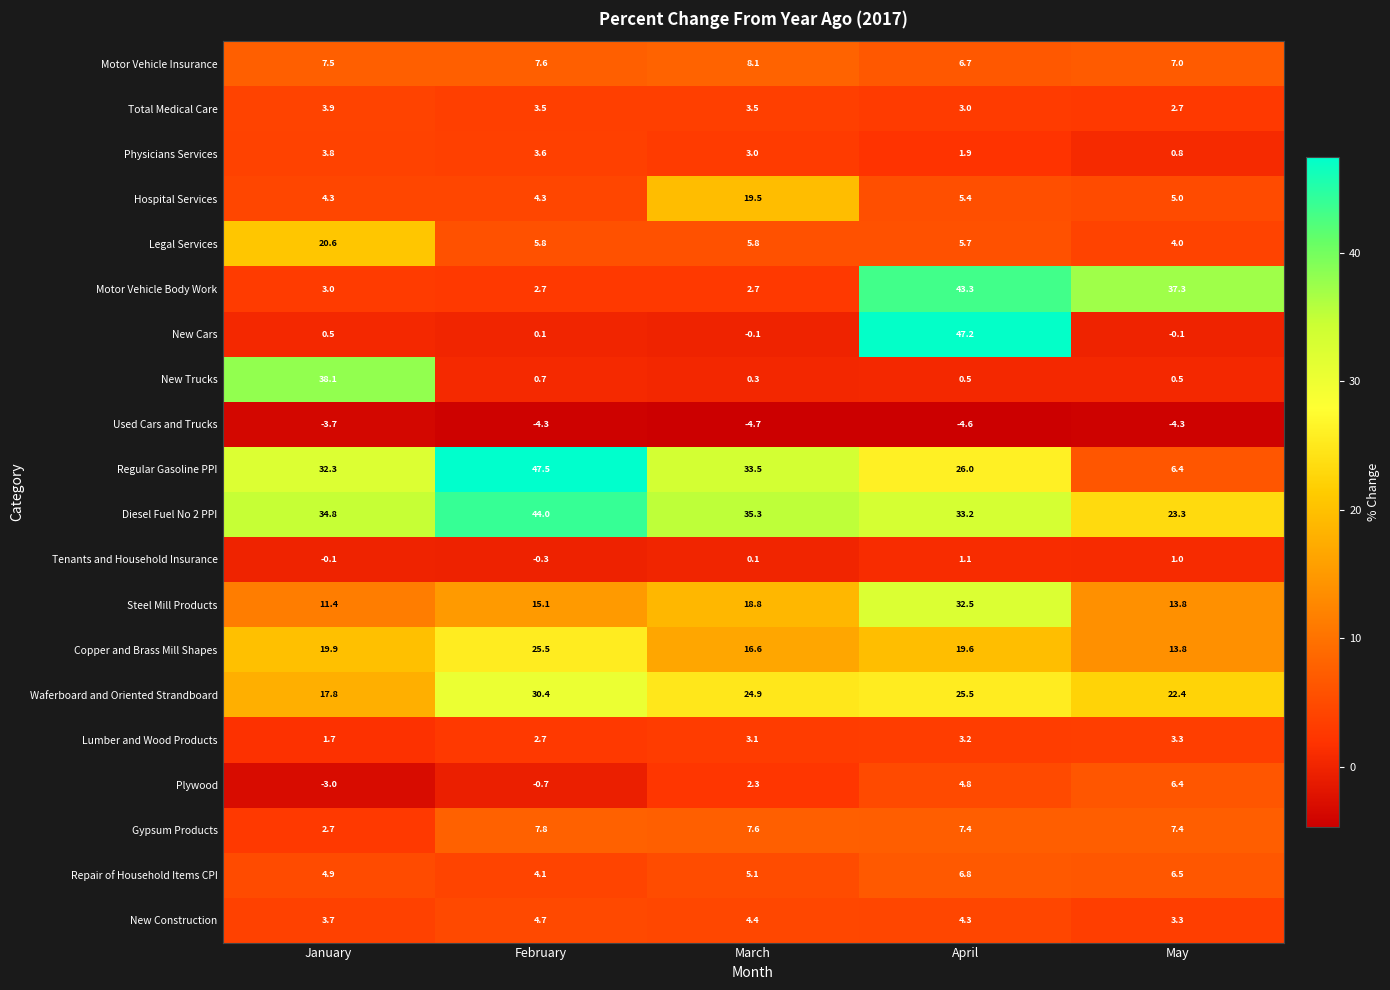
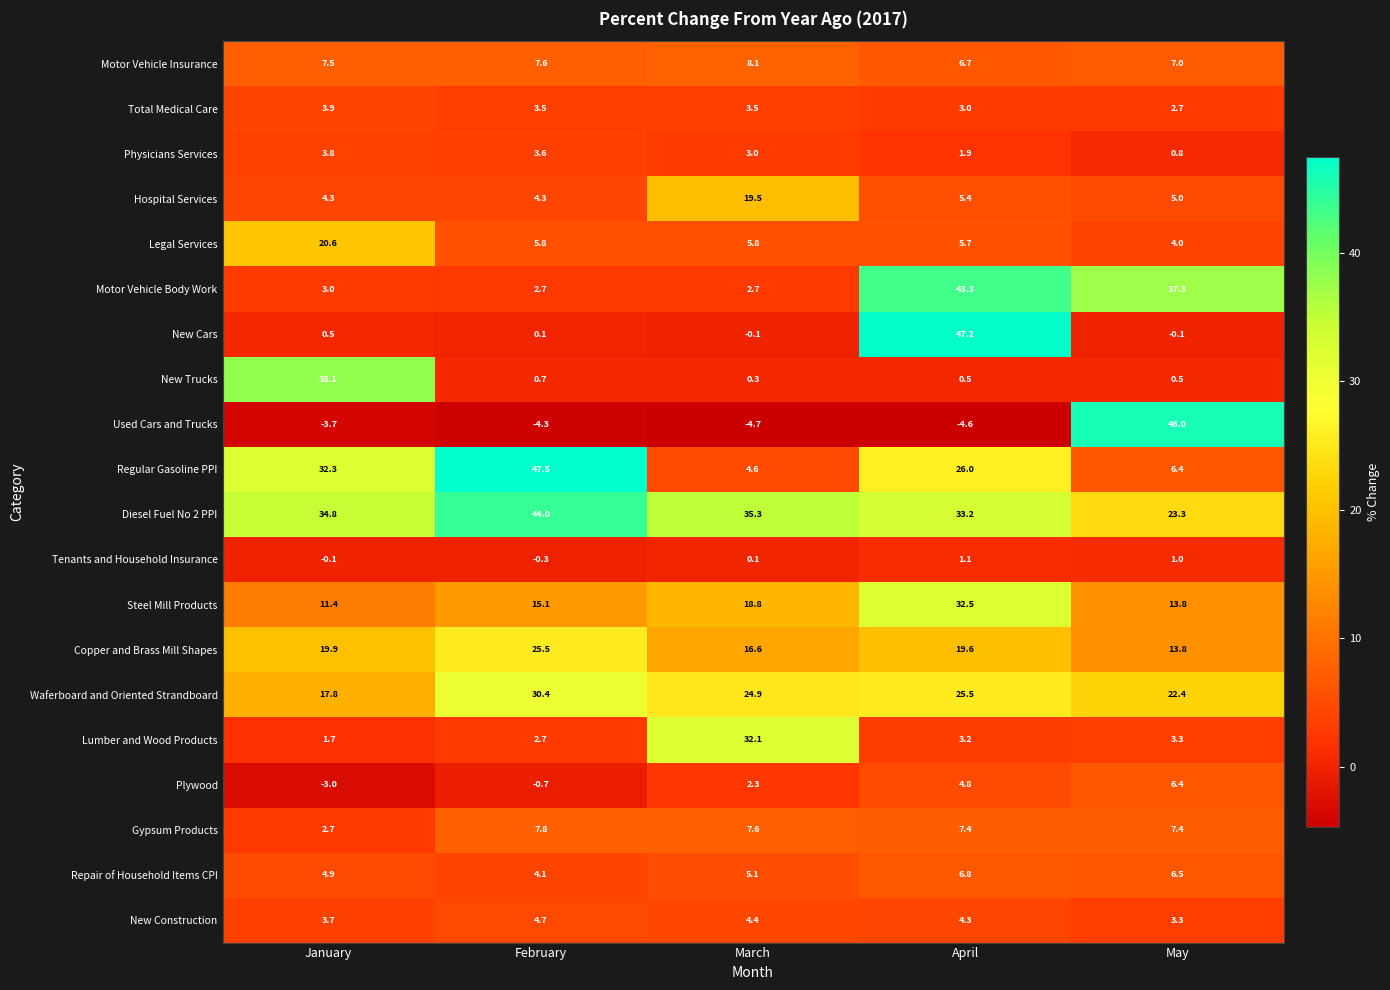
Used Cars and Trucks, May: -4.3 -> 46.0
Regular Gasoline PPI, March: 33.5 -> 4.6
Lumber and Wood Products, March: 3.1 -> 32.1
